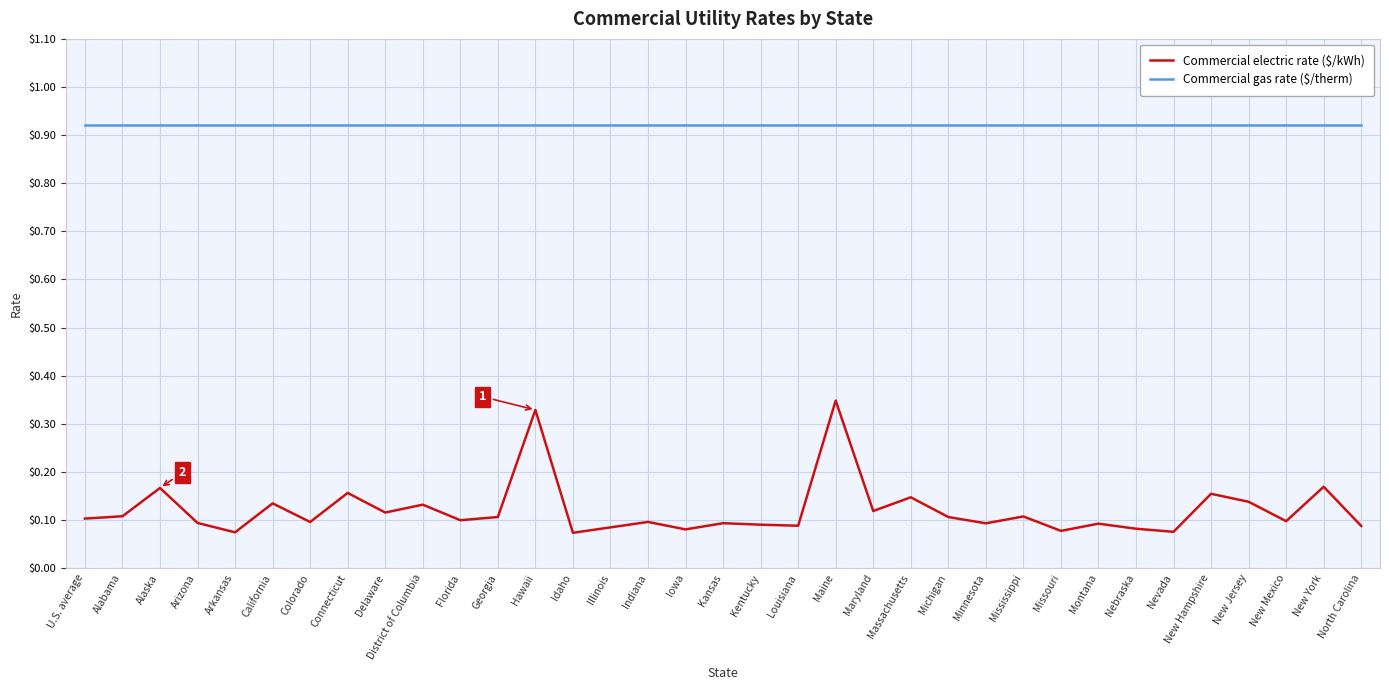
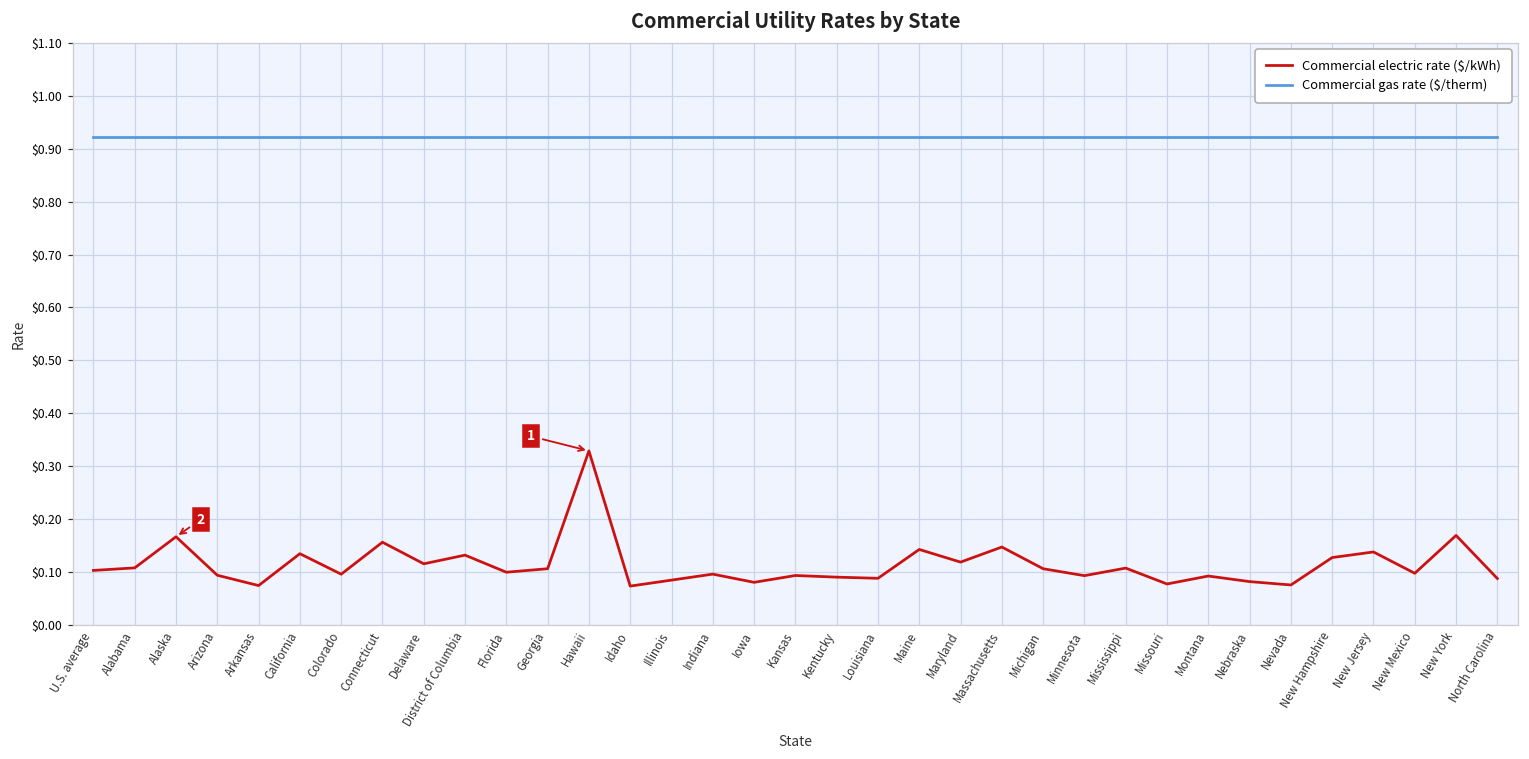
Commercial electric rate ($/kWh), Maine: $0.35 -> $0.14
Commercial electric rate ($/kWh), New Hampshire: $0.15 -> $0.13
